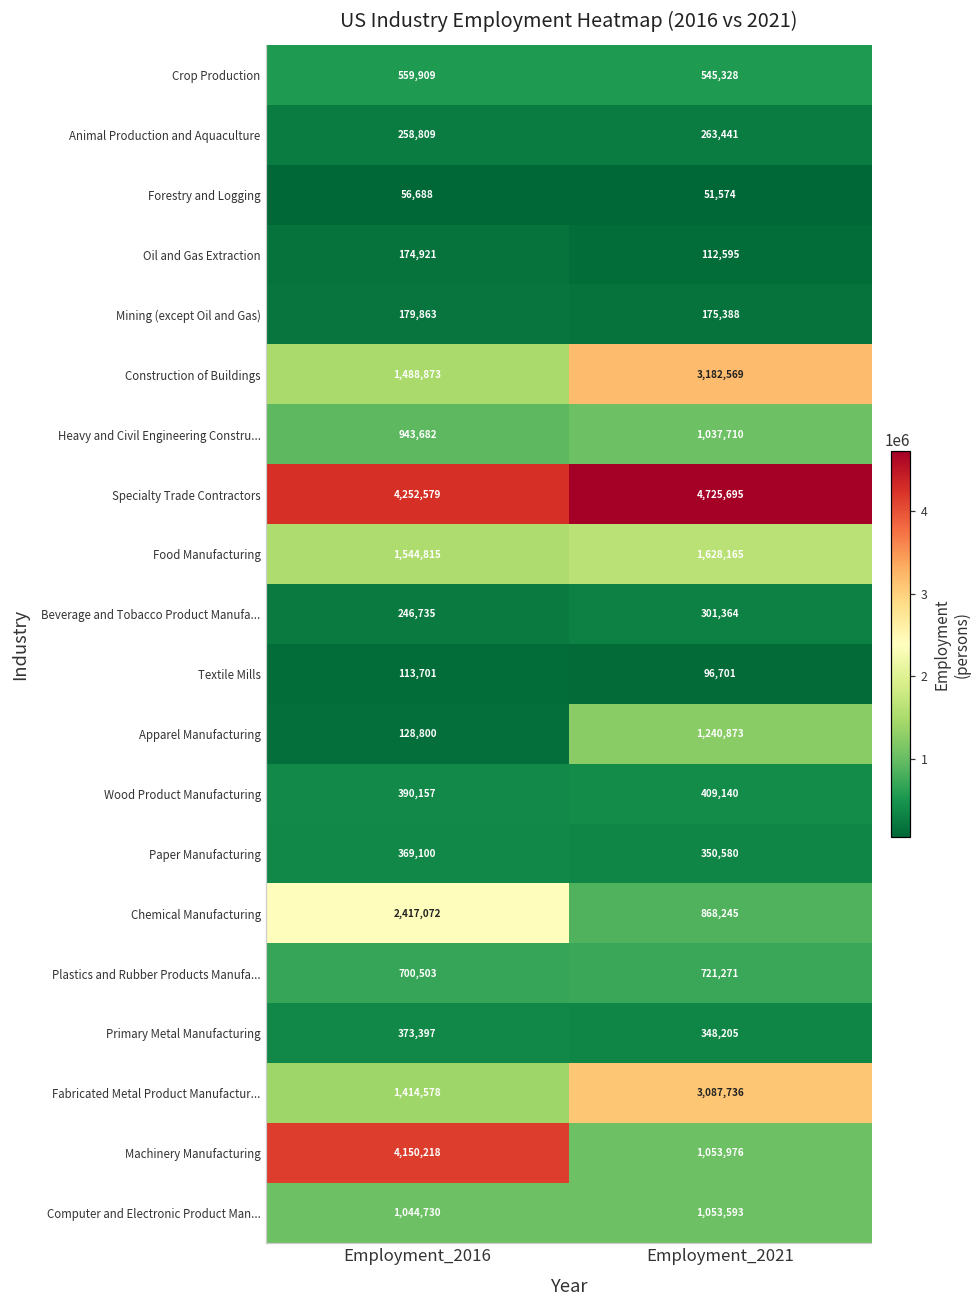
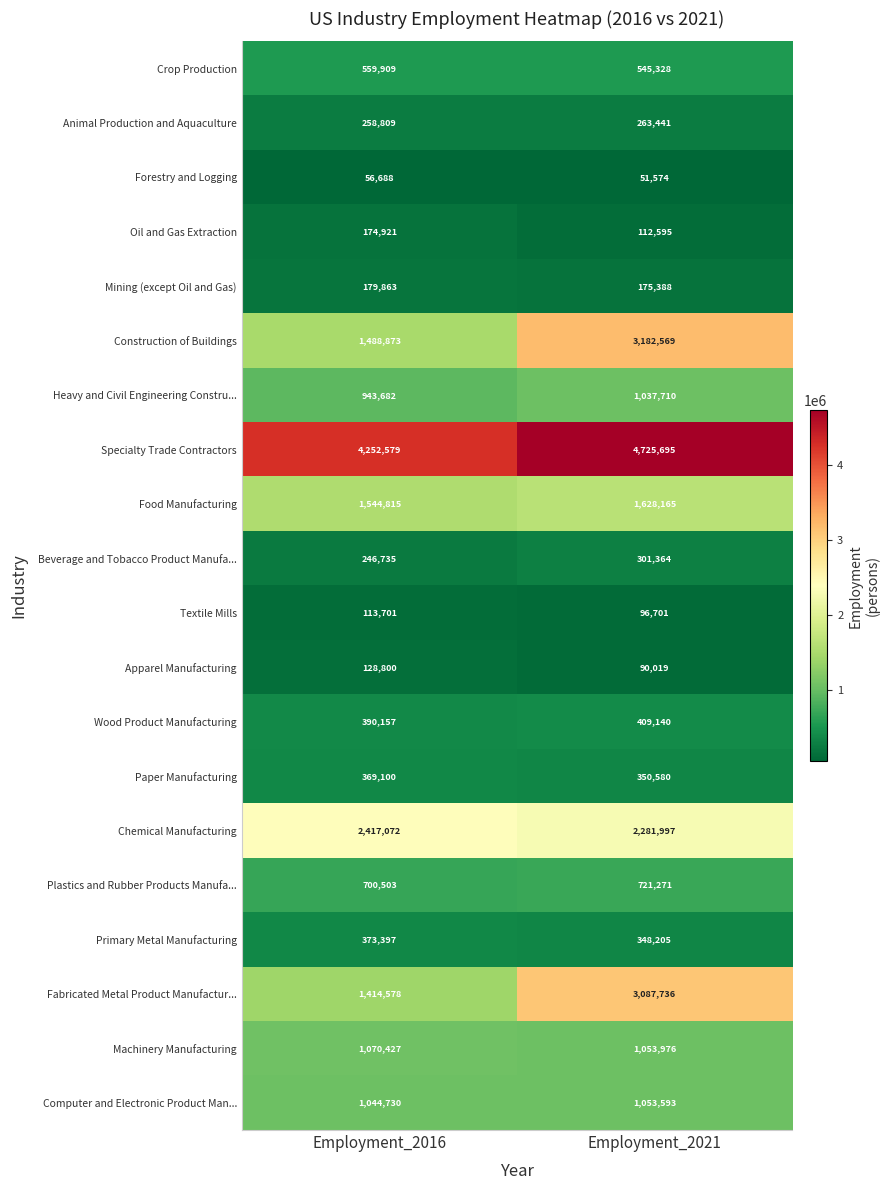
Apparel Manufacturing, Employment_2021: 1,240,873 -> 90,019
Chemical Manufacturing, Employment_2021: 868,245 -> 2,281,997
Machinery Manufacturing, Employment_2016: 4,150,218 -> 1,070,427
